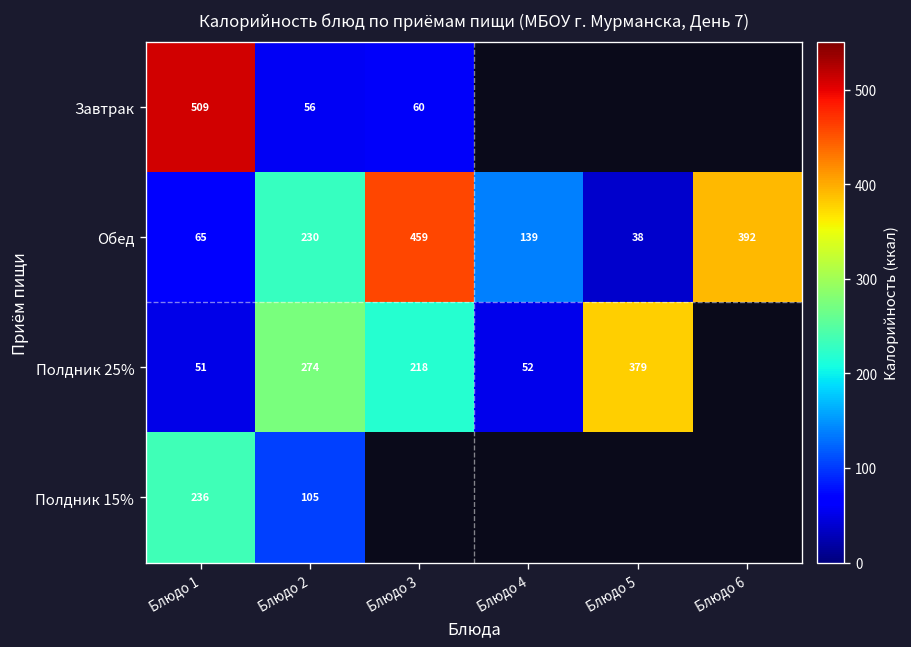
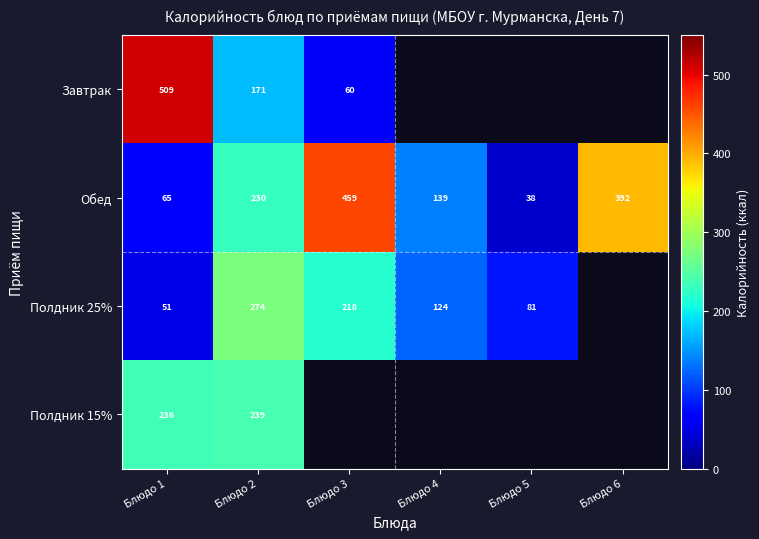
Завтрак, Блюдо 2: 56 -> 171
Полдник 25%, Блюдо 4: 52 -> 124
Полдник 25%, Блюдо 5: 379 -> 81
Полдник 15%, Блюдо 2: 105 -> 239
